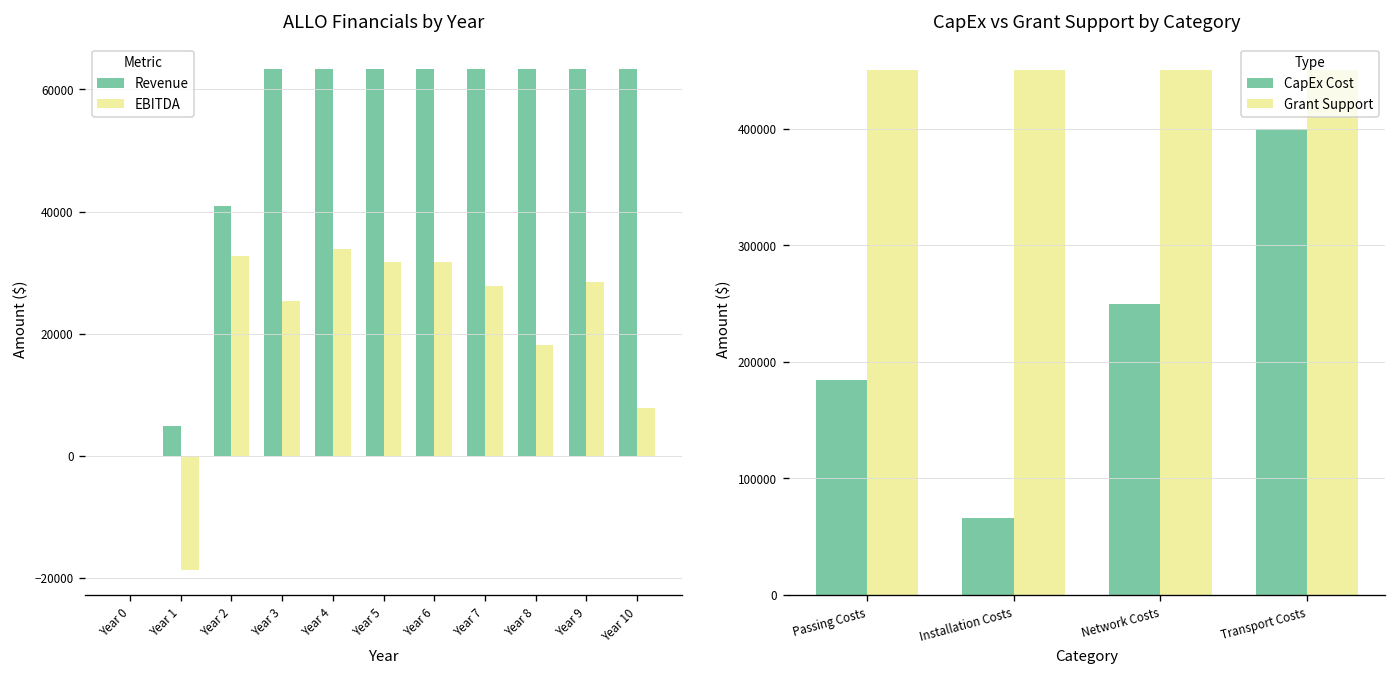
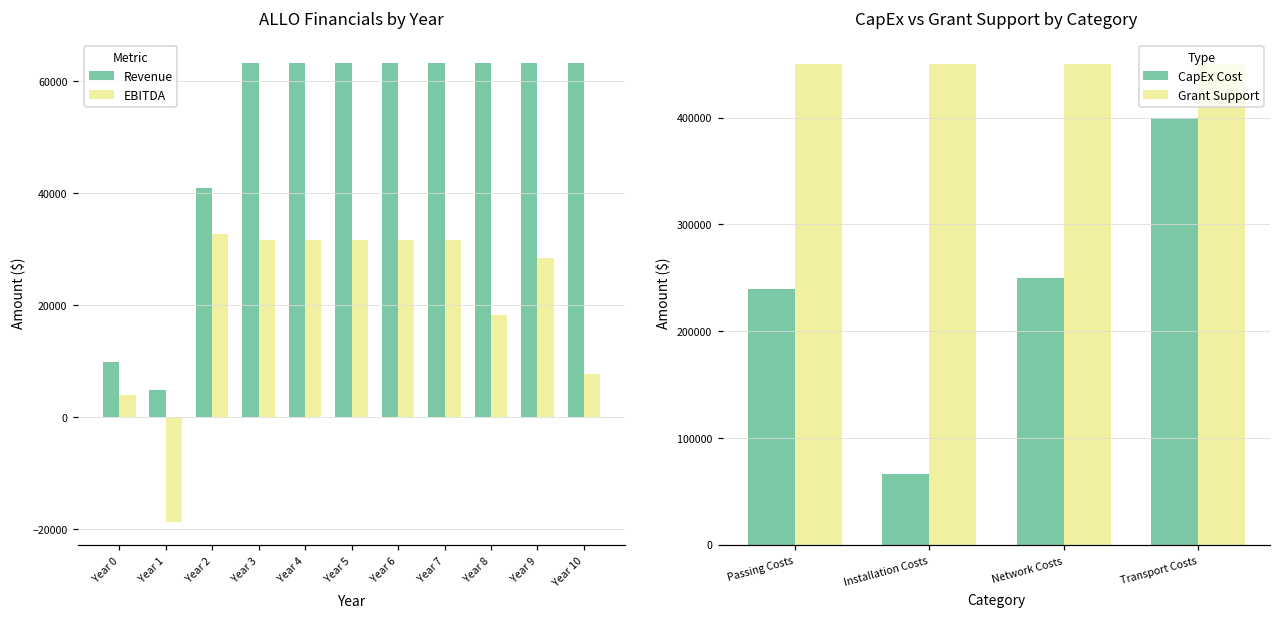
ALLO Financials by Year, Revenue, Year 0: 0 -> 10000
ALLO Financials by Year, EBITDA, Year 0: 0 -> 4000
ALLO Financials by Year, EBITDA, Year 3: 25000 -> 32000
ALLO Financials by Year, EBITDA, Year 4: 34000 -> 32000
ALLO Financials by Year, EBITDA, Year 7: 28000 -> 32000
CapEx vs Grant Support by Category, CapEx Cost, Passing Costs: 180000 -> 240000
